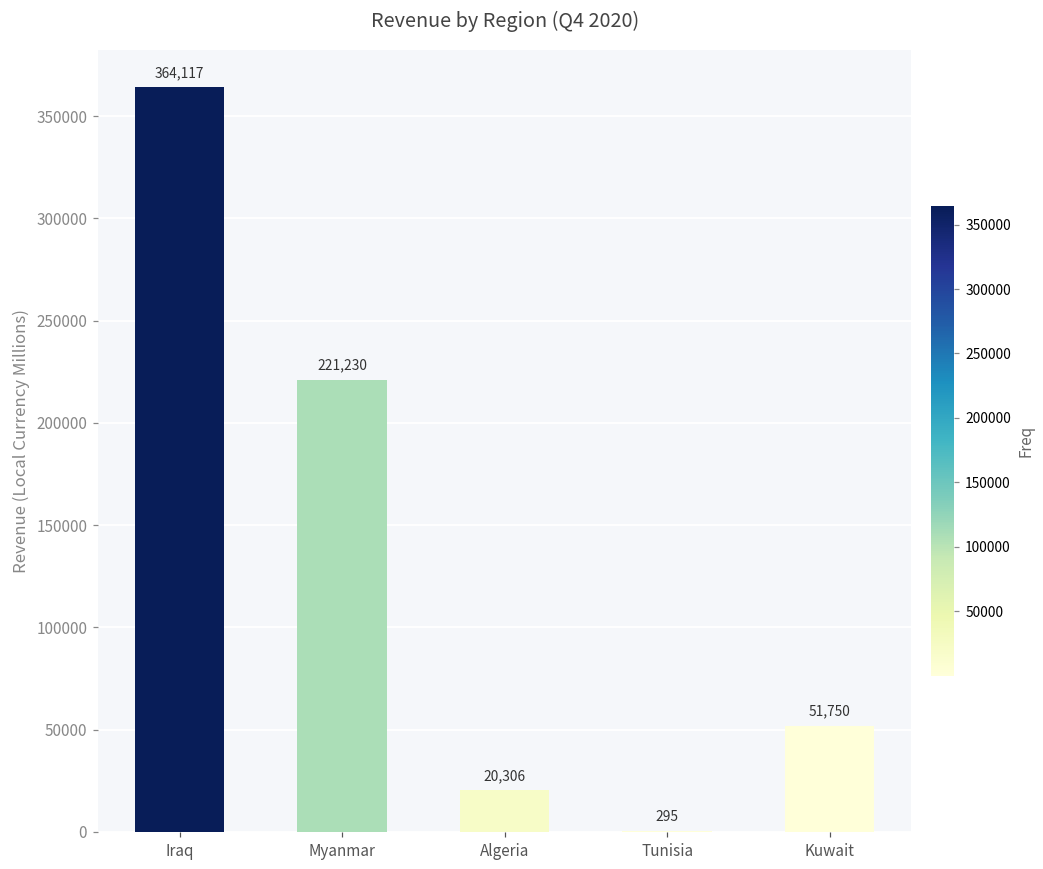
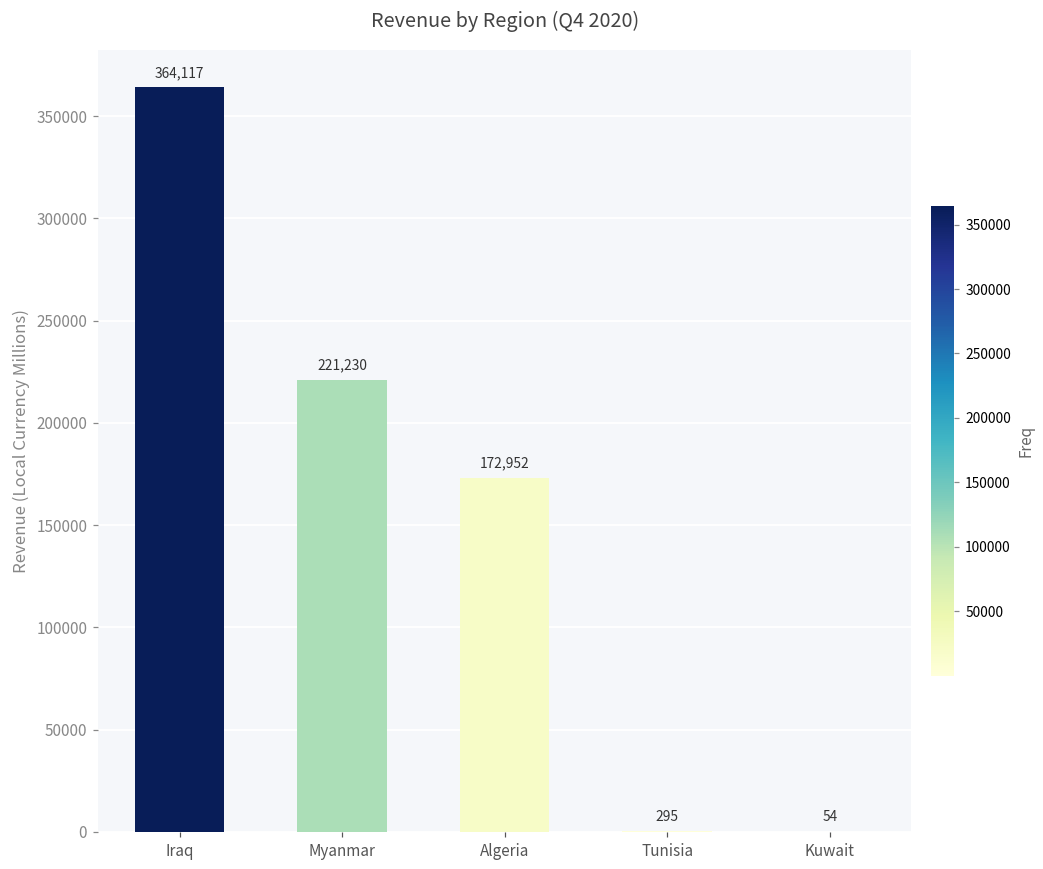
Algeria: 20,306 -> 172,952
Kuwait: 51,750 -> 54
